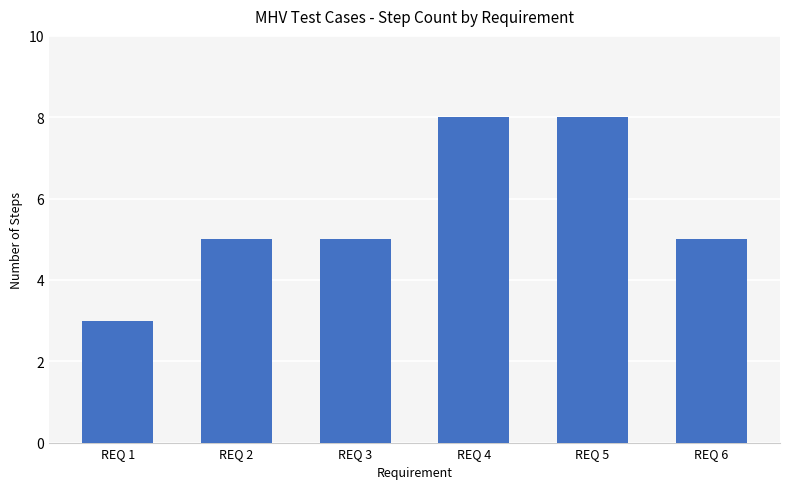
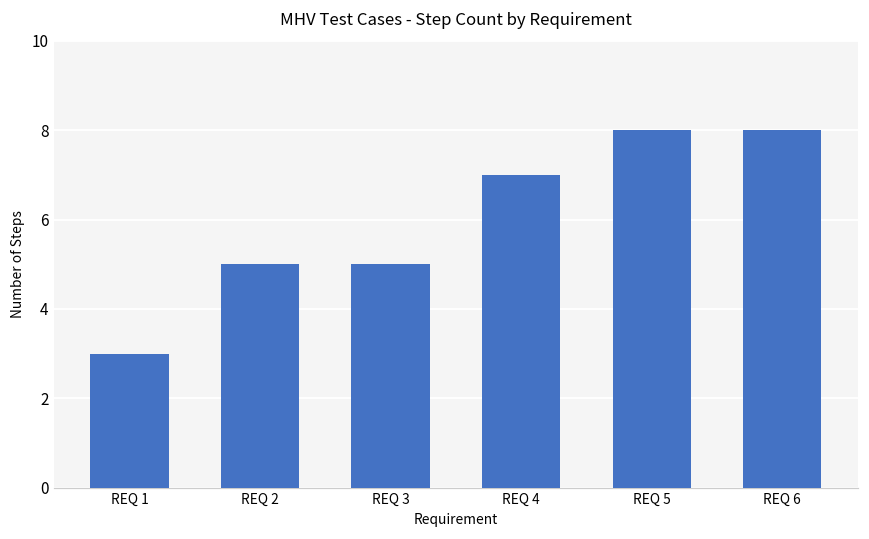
REQ 4: 8 -> 7
REQ 6: 5 -> 8
